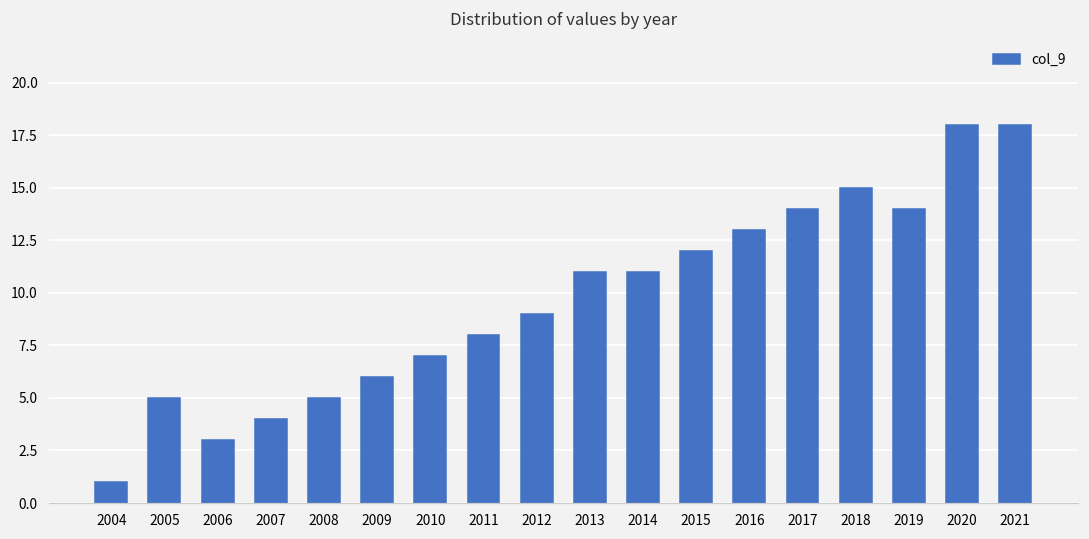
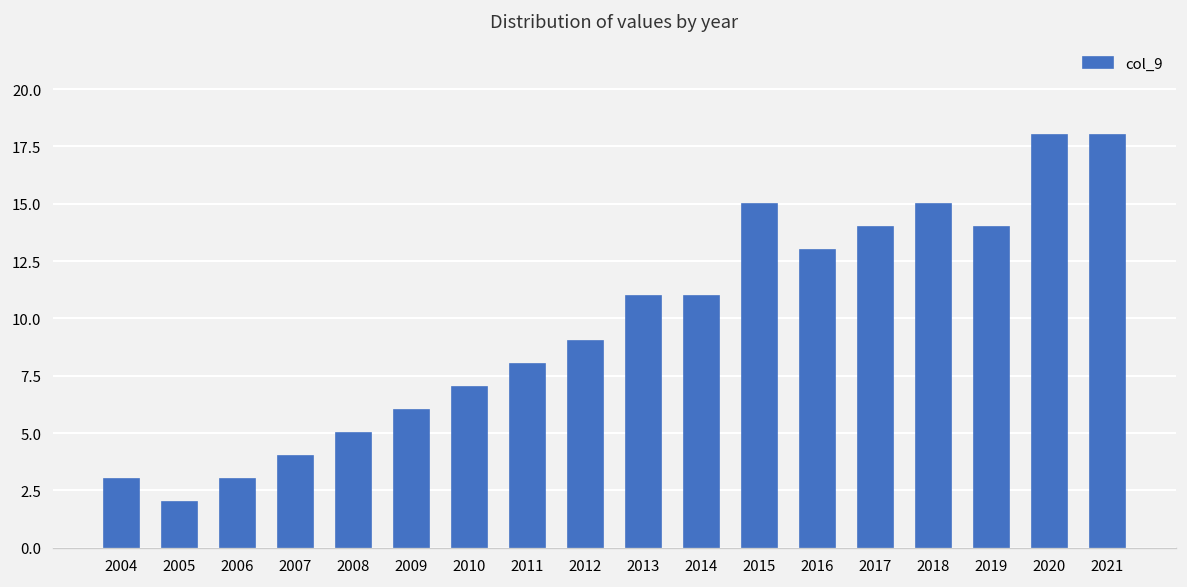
2004: 1 -> 3
2005: 5 -> 2
2015: 12 -> 15
